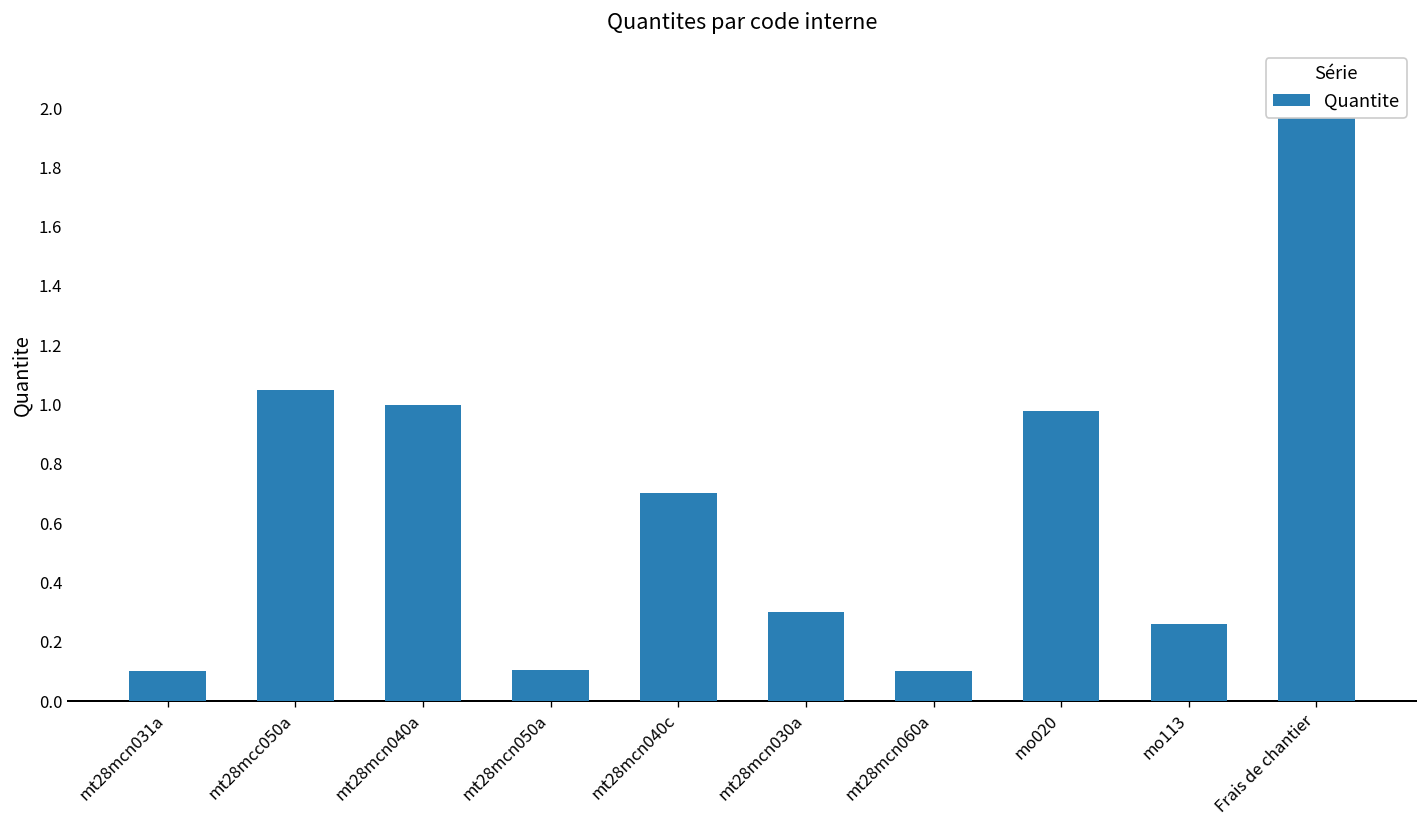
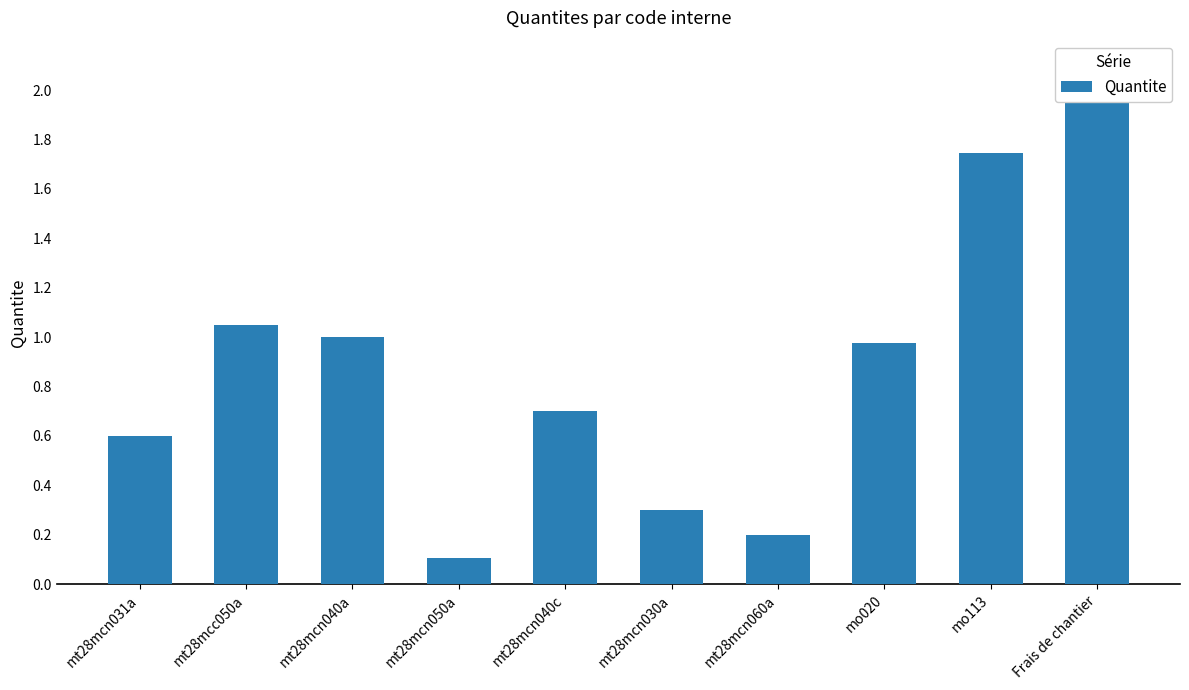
mt28mcn031a: 0.1 -> 0.6
mt28mcn060a: 0.1 -> 0.2
mo113: 0.26 -> 1.75
